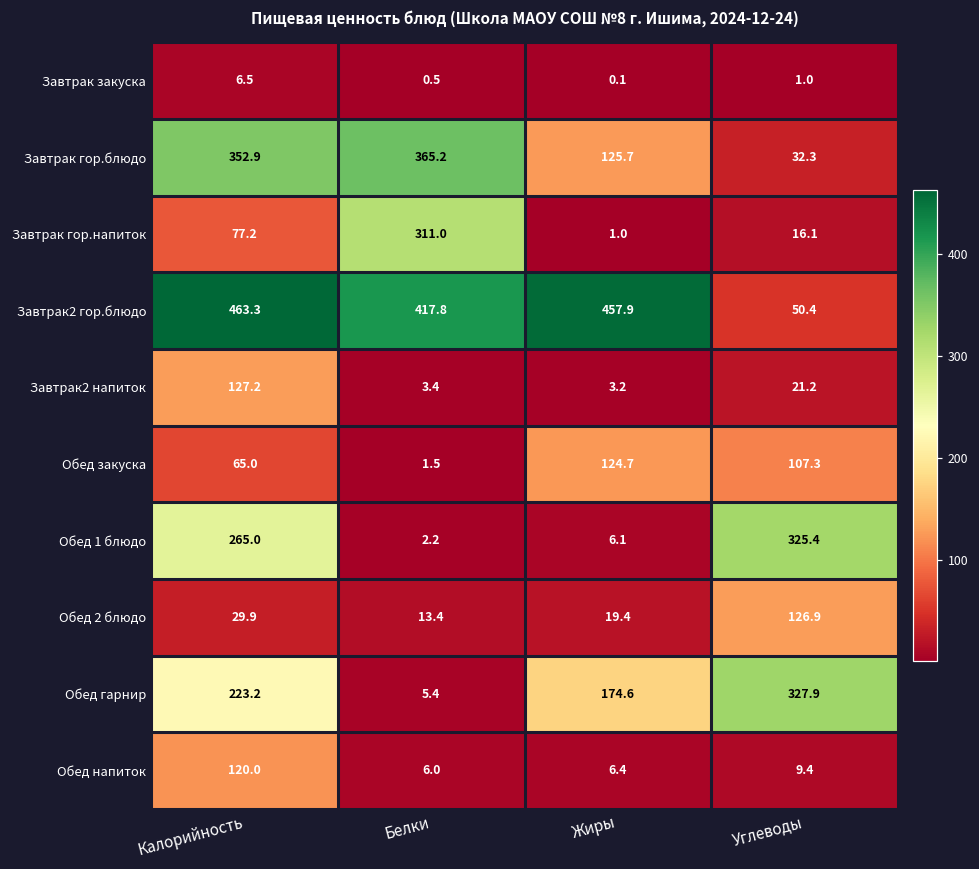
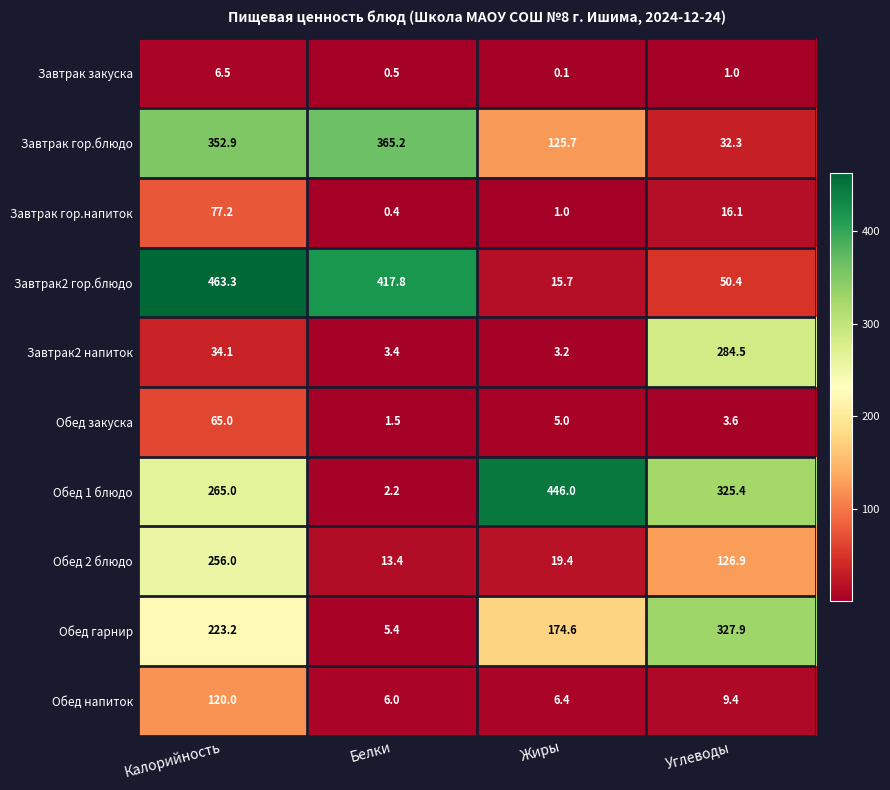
Завтрак гор.напиток, Белки: 311.0 -> 0.4
Завтрак2 гор.блюдо, Жиры: 457.9 -> 15.7
Завтрак2 напиток, Калорийность: 127.2 -> 34.1
Завтрак2 напиток, Углеводы: 21.2 -> 284.5
Обед закуска, Жиры: 124.7 -> 5.0
Обед закуска, Углеводы: 107.3 -> 3.6
Обед 1 блюдо, Жиры: 6.1 -> 446.0
Обед 2 блюдо, Калорийность: 29.9 -> 256.0
